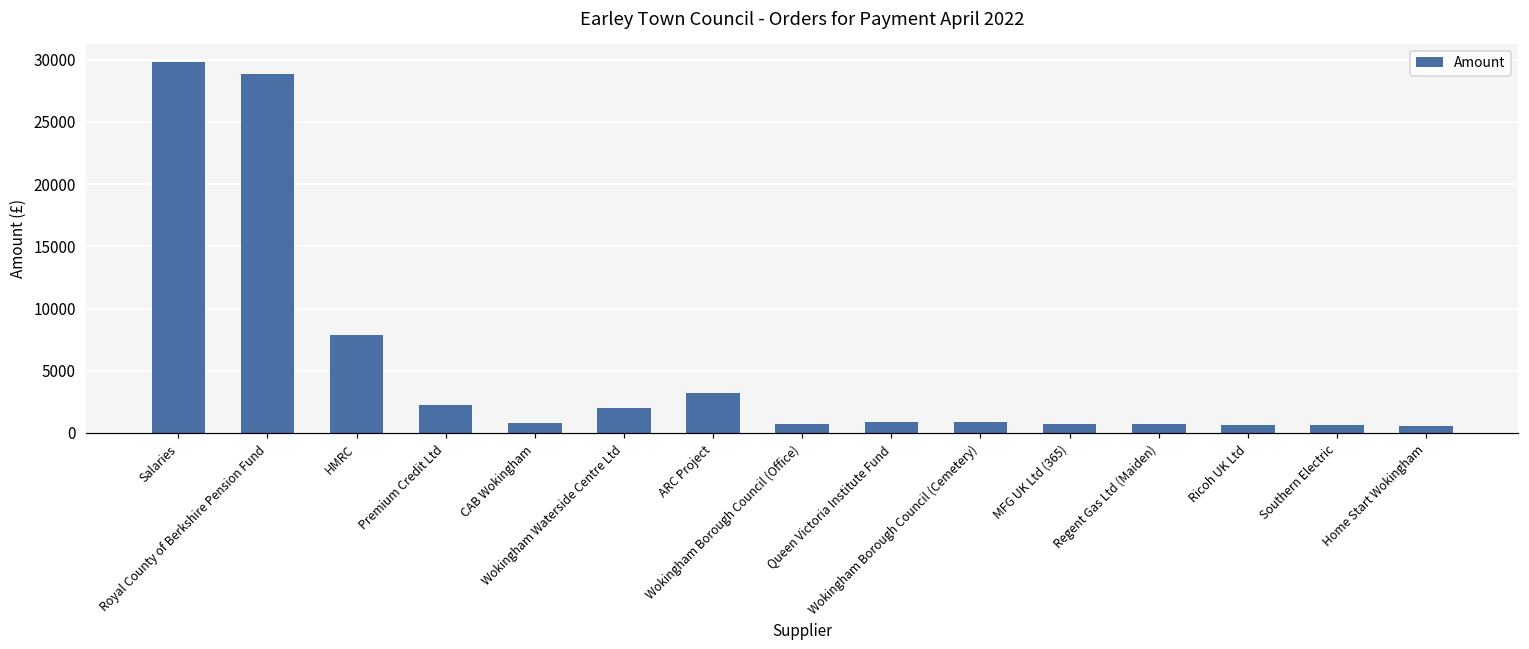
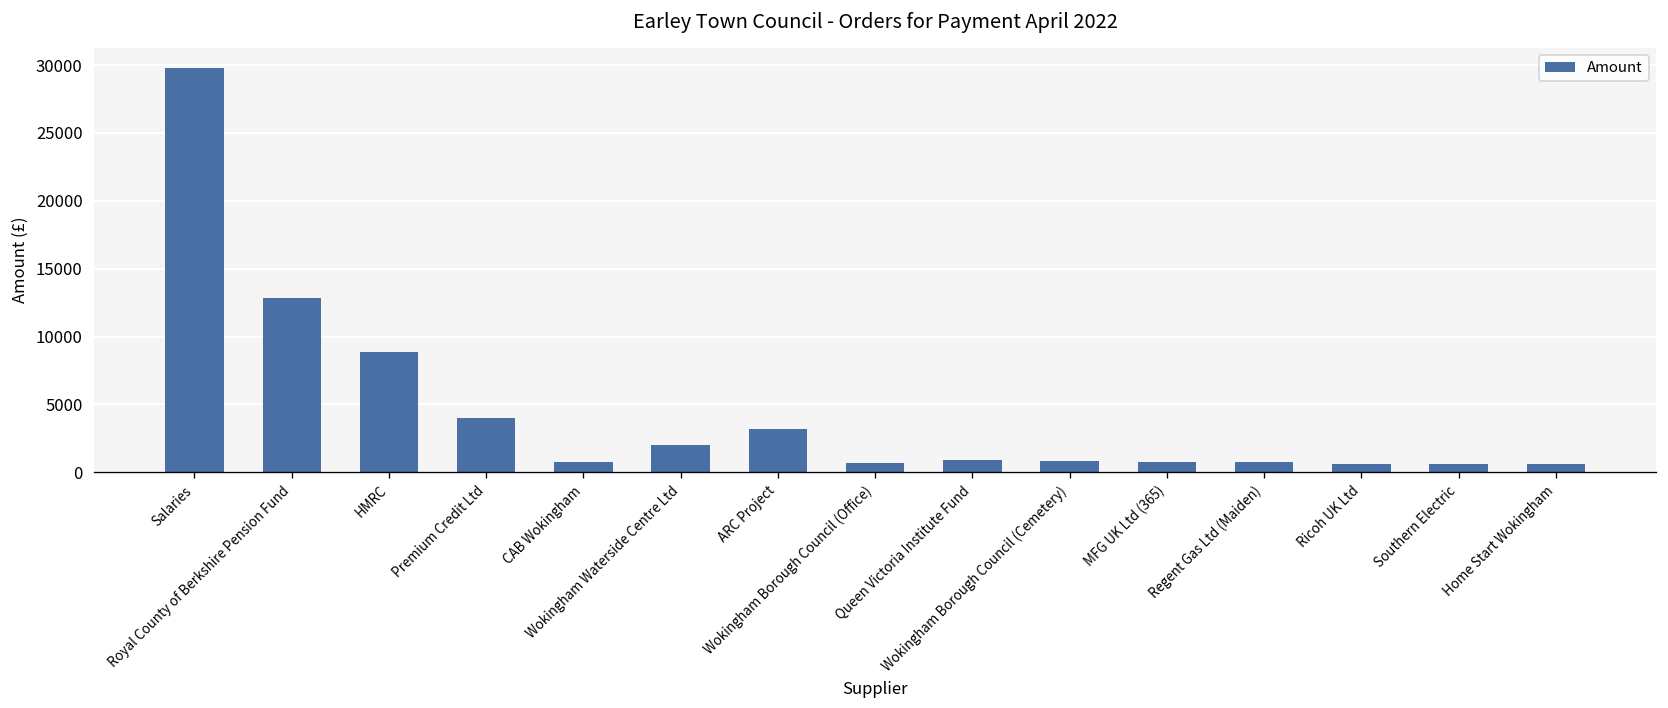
Royal County of Berkshire Pension Fund: 28900 -> 12800
HMRC: 7900 -> 8900
Premium Credit Ltd: 2300 -> 4000
